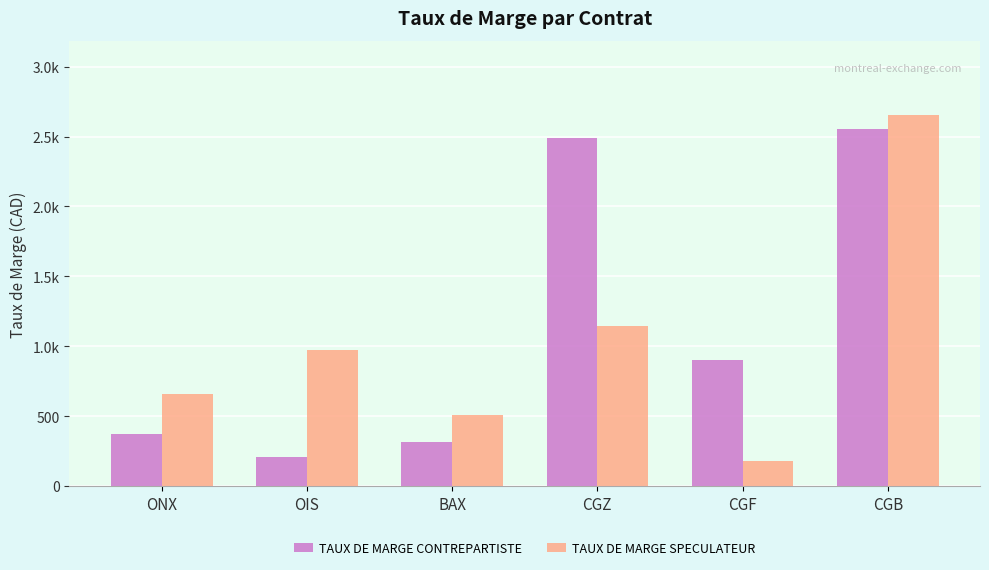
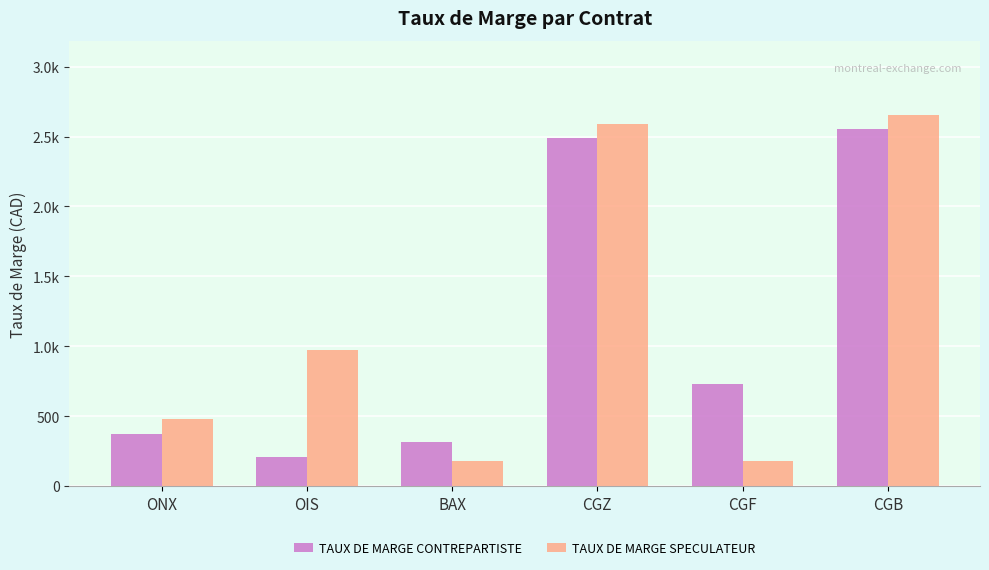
TAUX DE MARGE SPECULATEUR, ONX: 660 -> 480
TAUX DE MARGE SPECULATEUR, BAX: 510 -> 180
TAUX DE MARGE SPECULATEUR, CGZ: 1140 -> 2590
TAUX DE MARGE CONTREPARTISTE, CGF: 900 -> 730
